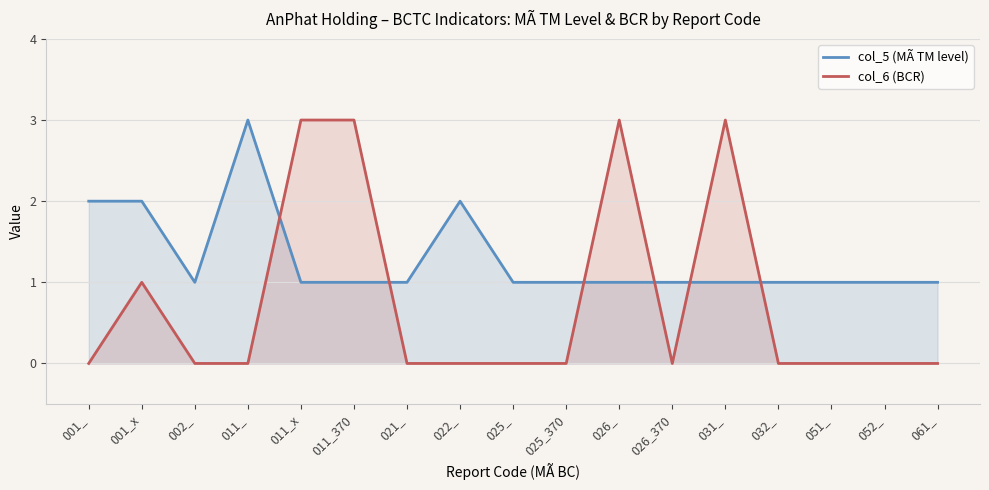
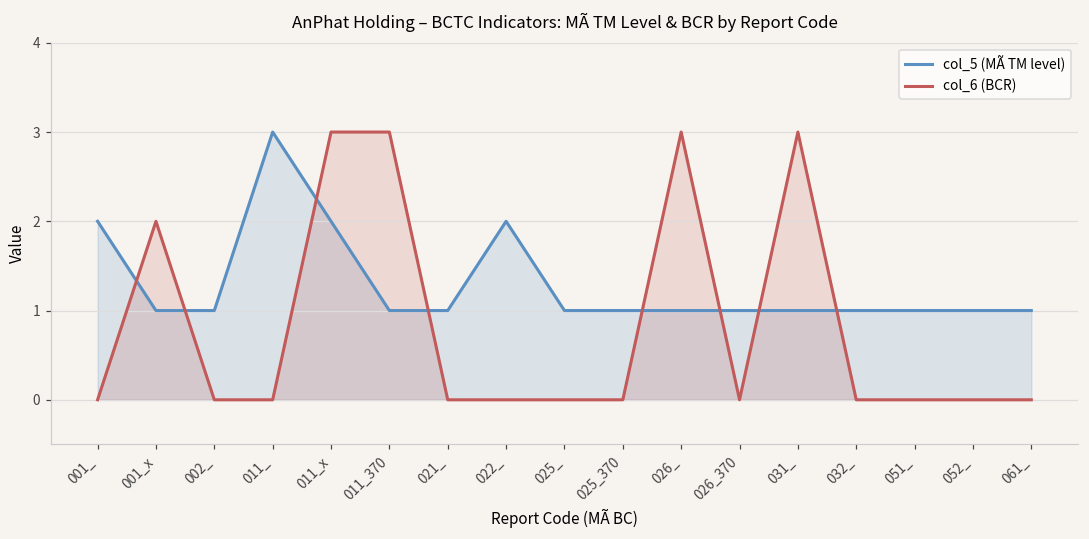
col_5 (MÃ TM level), 001_x: 2 -> 1
col_6 (BCR), 001_x: 1 -> 2
col_5 (MÃ TM level), 011_x: 1 -> 2
